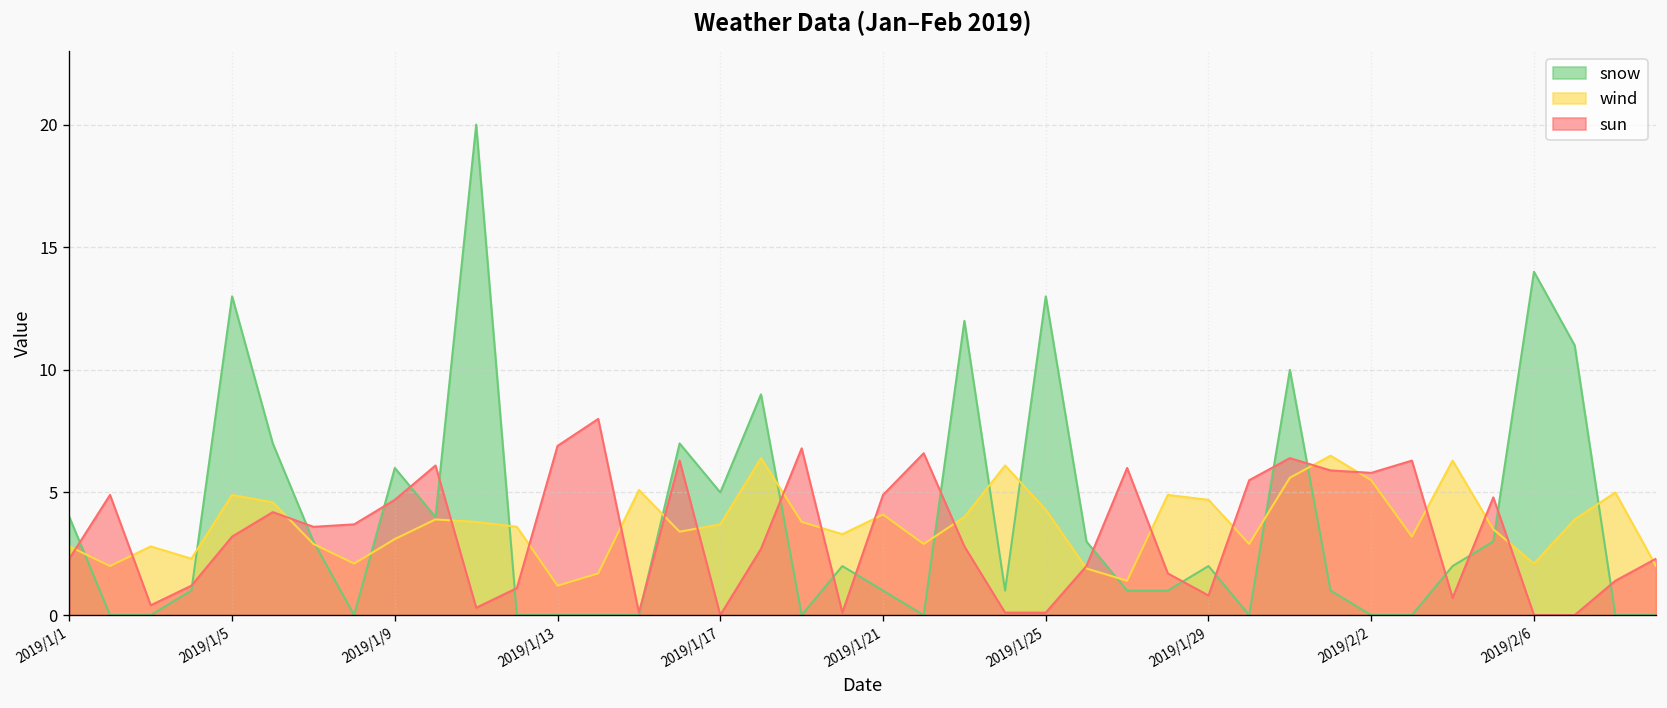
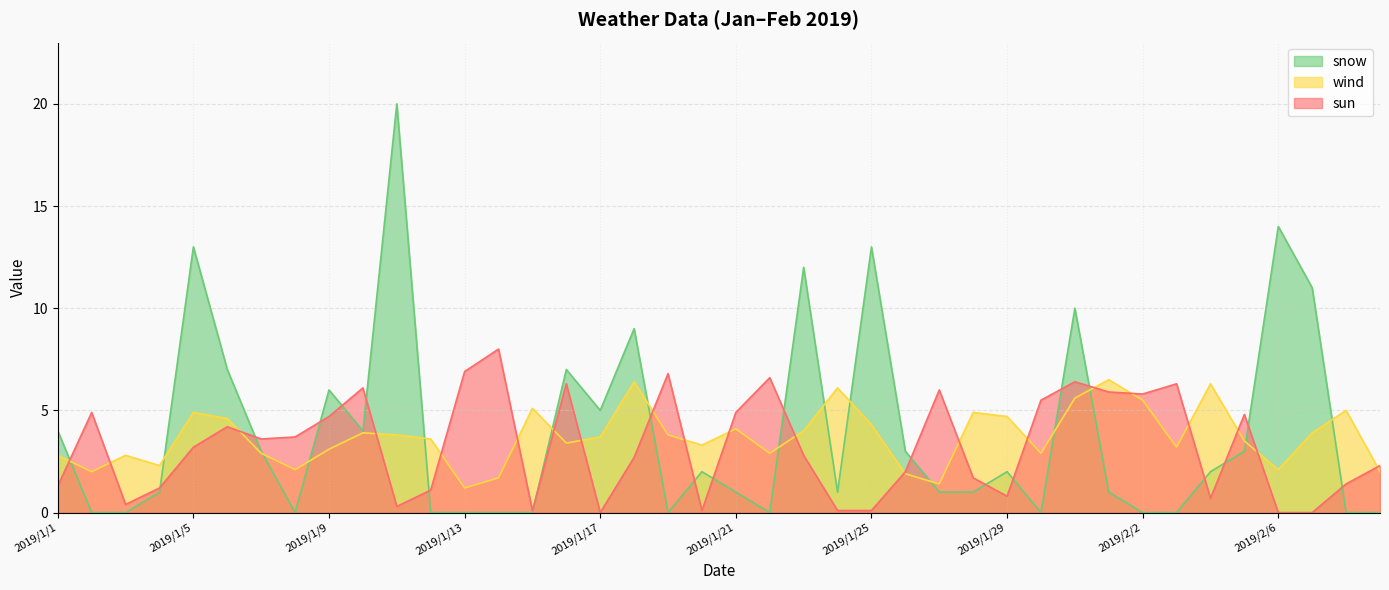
sun, 2019/1/1: 2.3 -> 1.3
